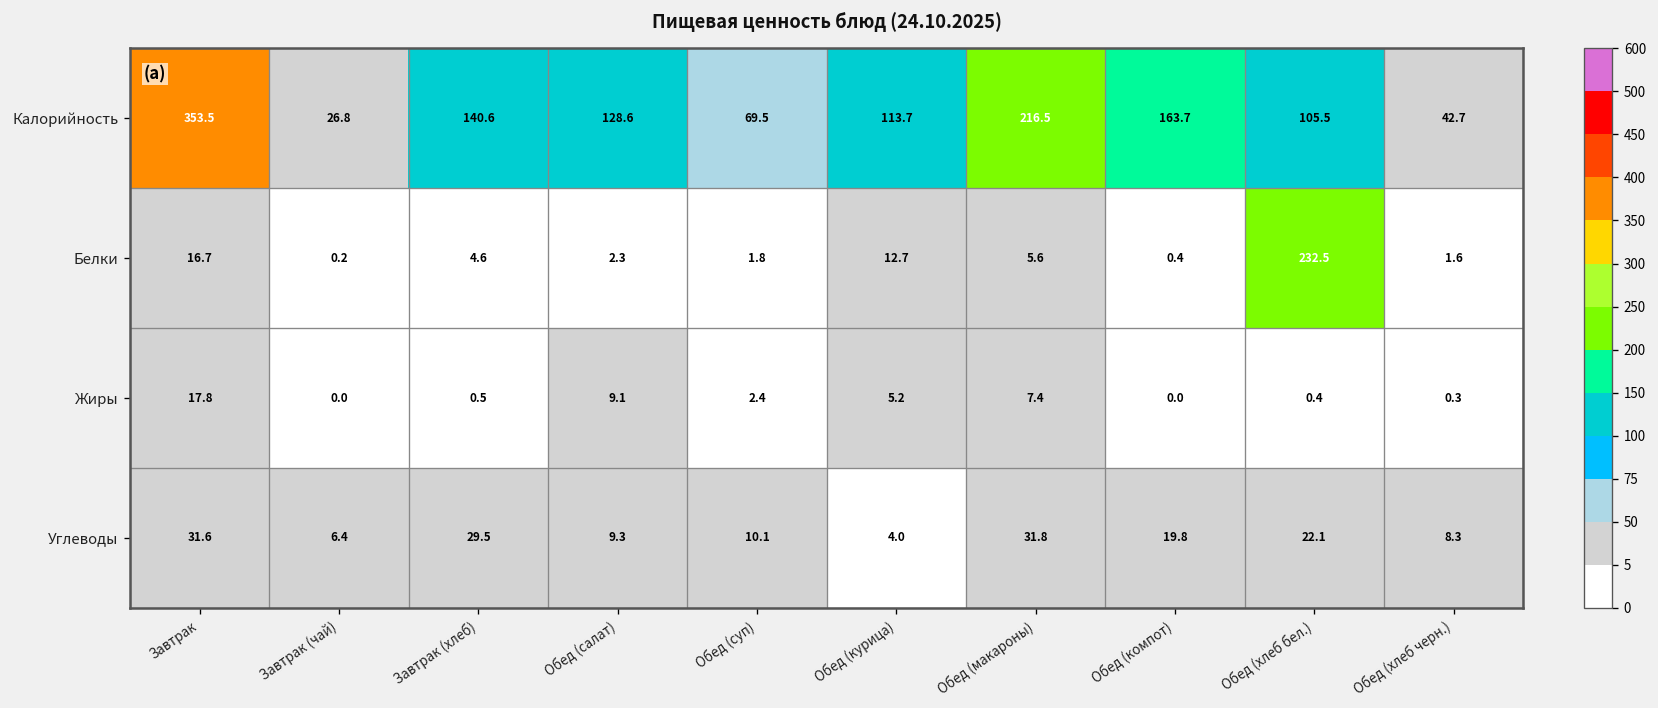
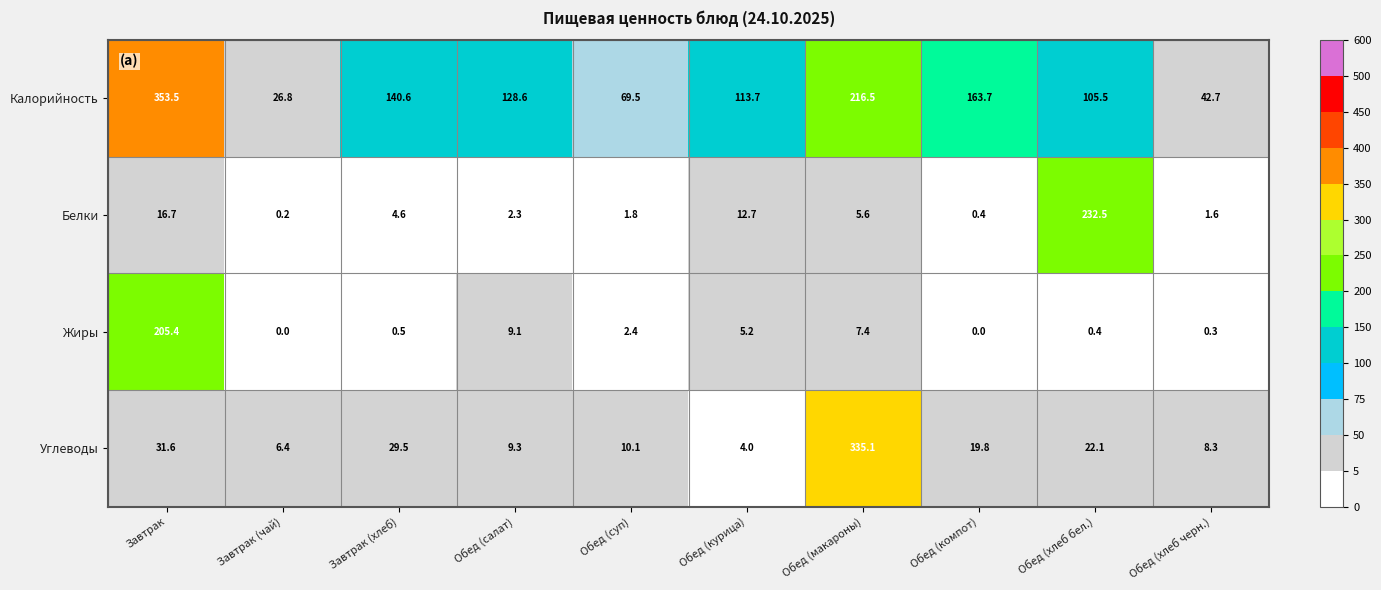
Жиры, Завтрак: 17.8 -> 205.4
Углеводы, Обед (макароны): 31.8 -> 335.1
